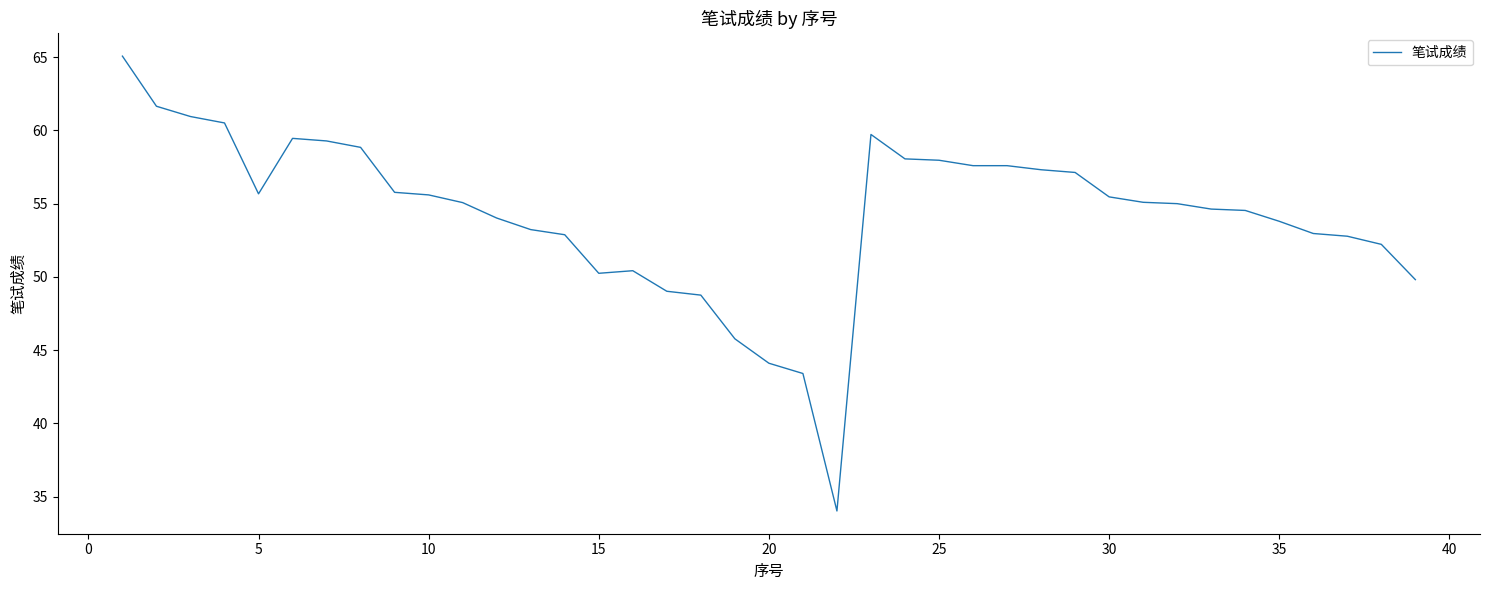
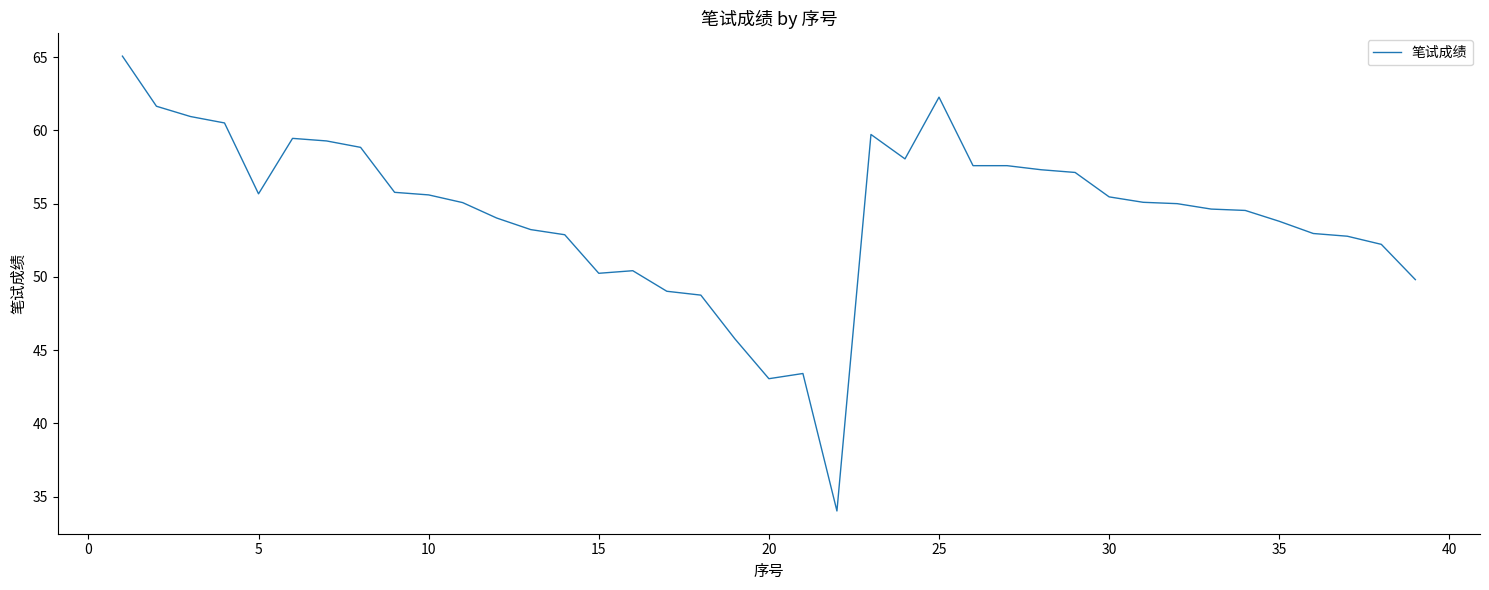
20: 44.1 -> 43.1
25: 58.0 -> 62.3
